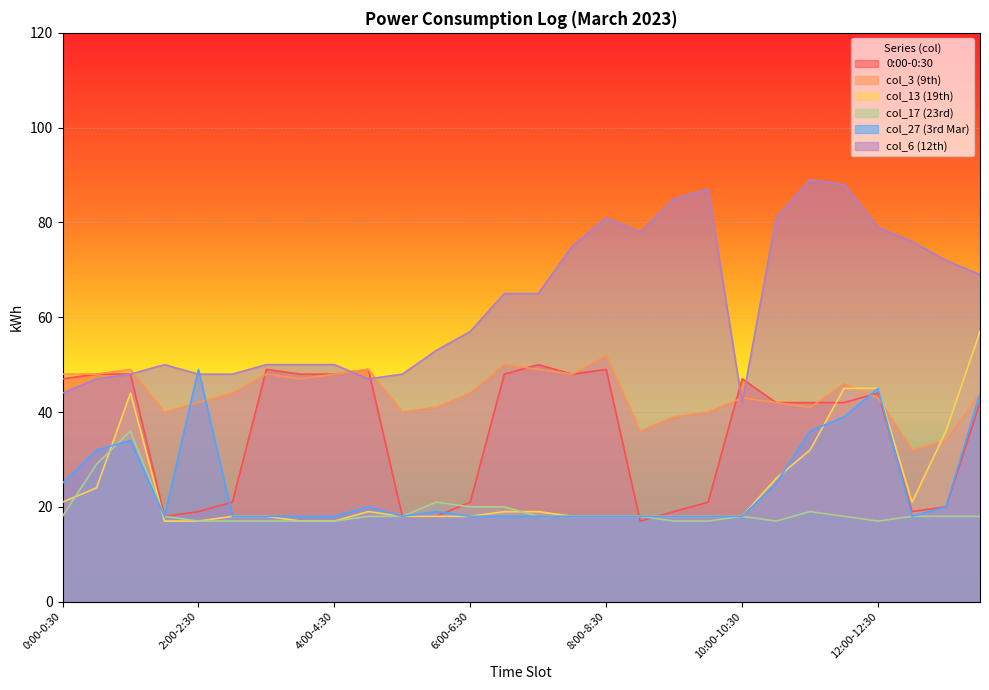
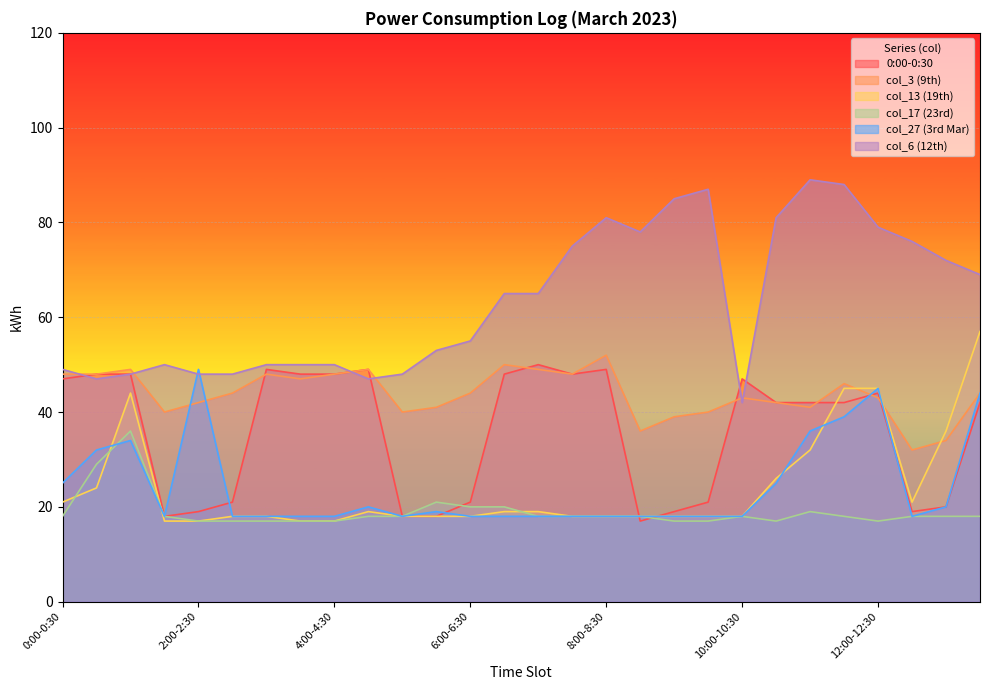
col_6 (12th), 0:00-0:30: 44 -> 49
col_6 (12th), 6:00-6:30: 57 -> 55
